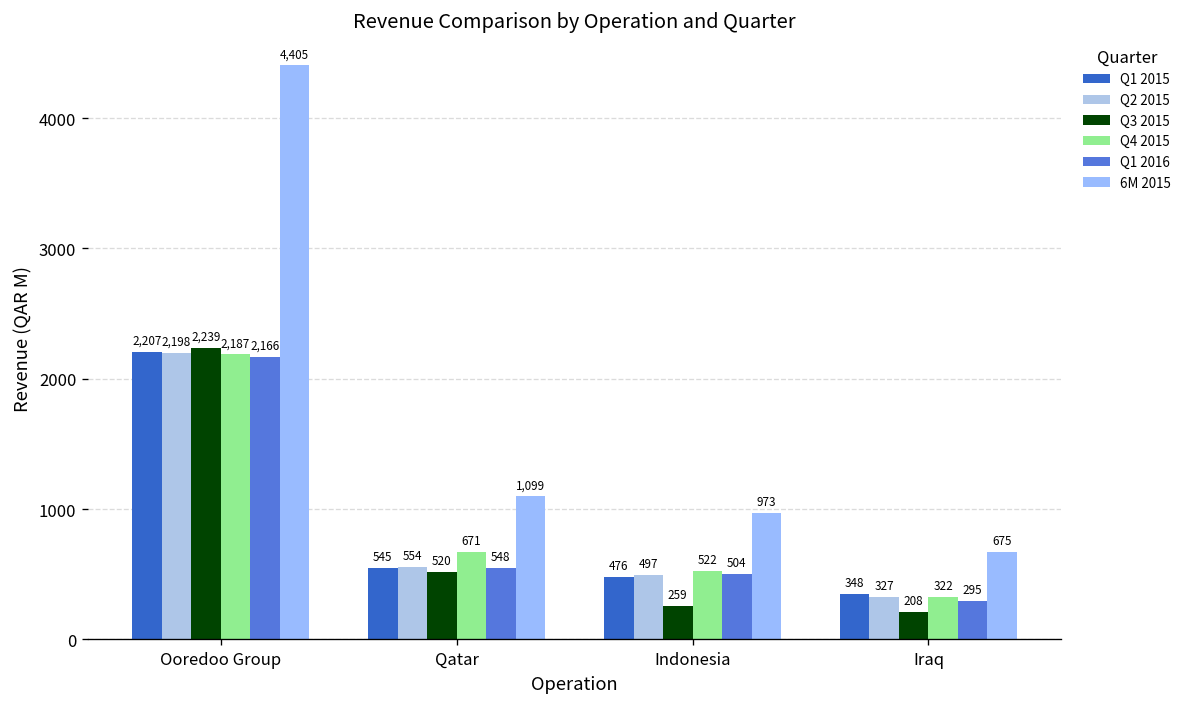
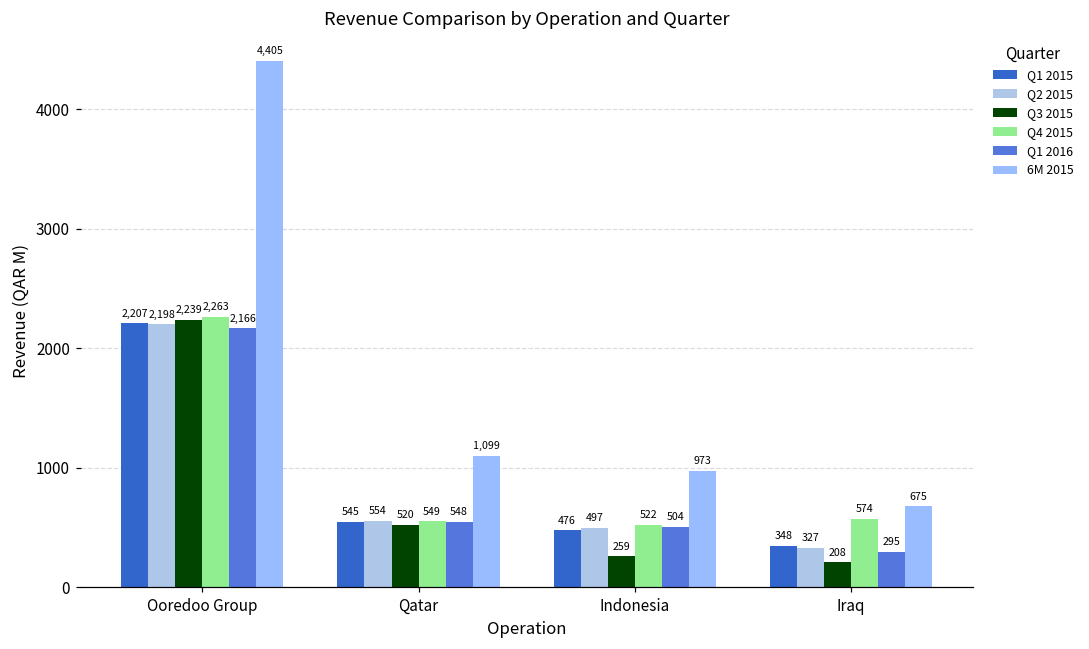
Q4 2015, Ooredoo Group: 2,187 -> 2,263
Q4 2015, Qatar: 671 -> 549
Q4 2015, Iraq: 322 -> 574
